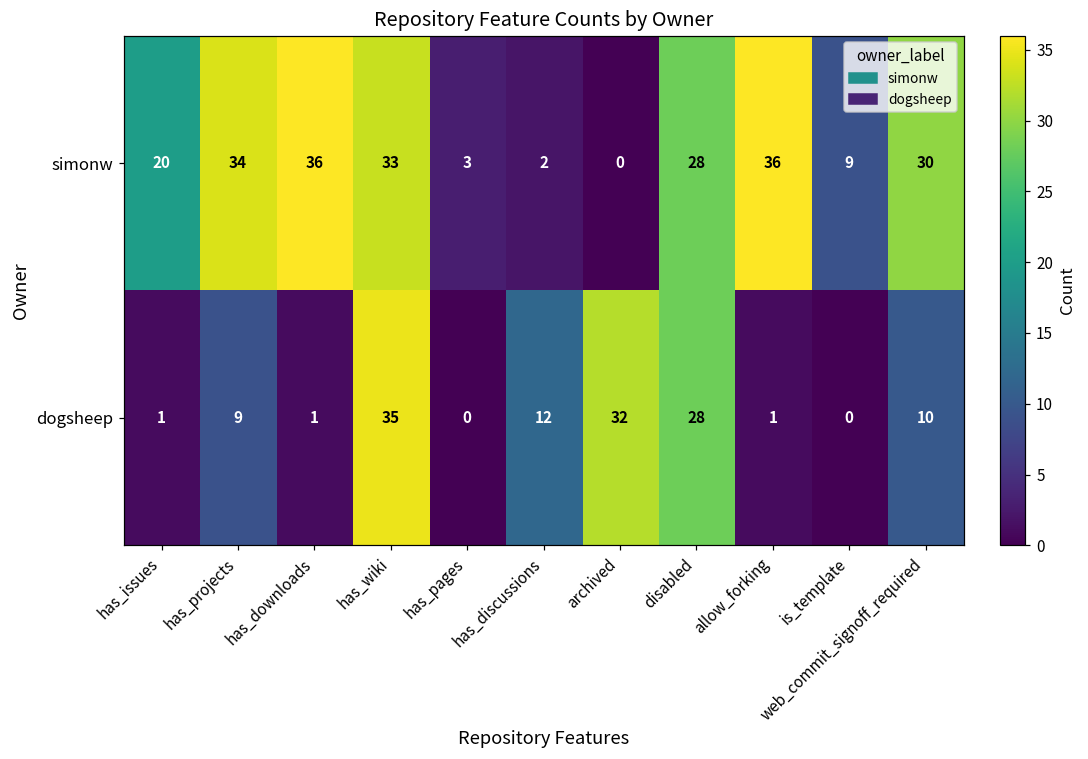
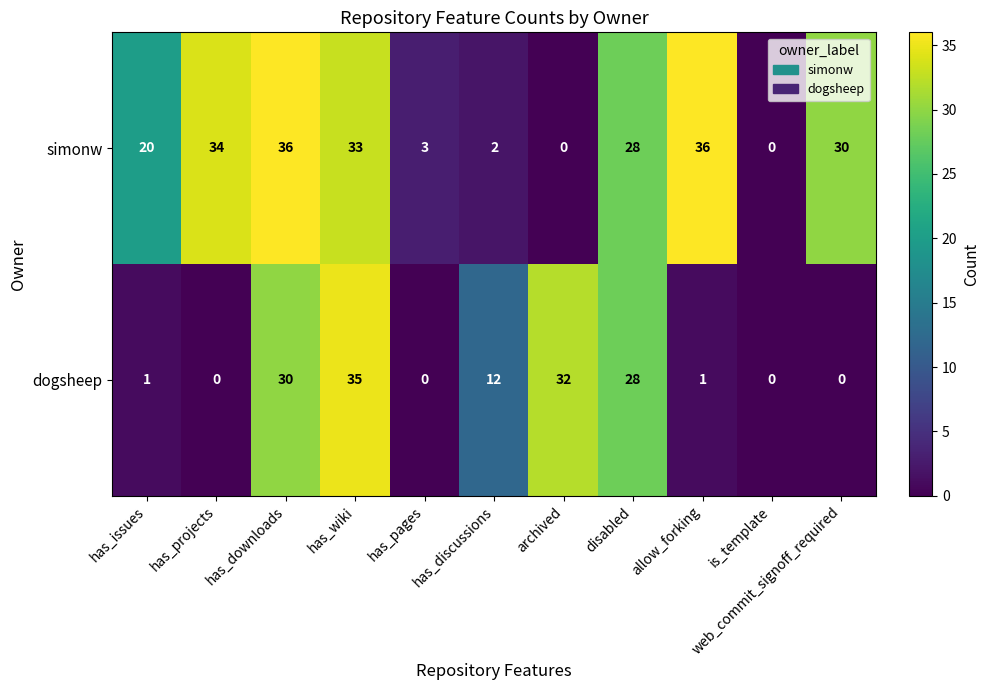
simonw, is_template: 9 -> 0
dogsheep, has_projects: 9 -> 0
dogsheep, has_downloads: 1 -> 30
dogsheep, web_commit_signoff_required: 10 -> 0
